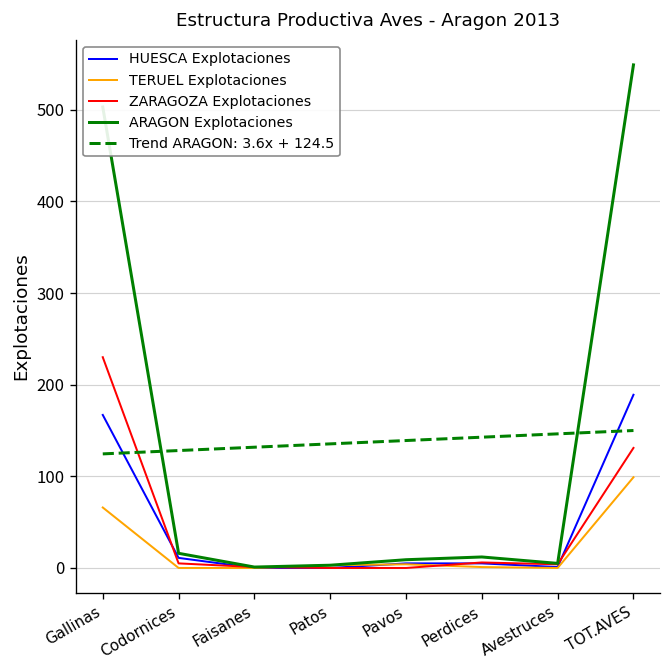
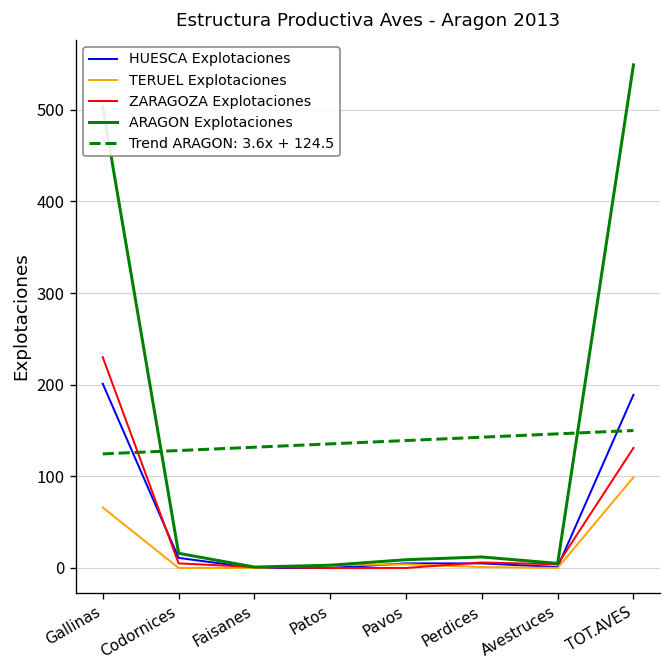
HUESCA Explotaciones, Gallinas: 170 -> 200
